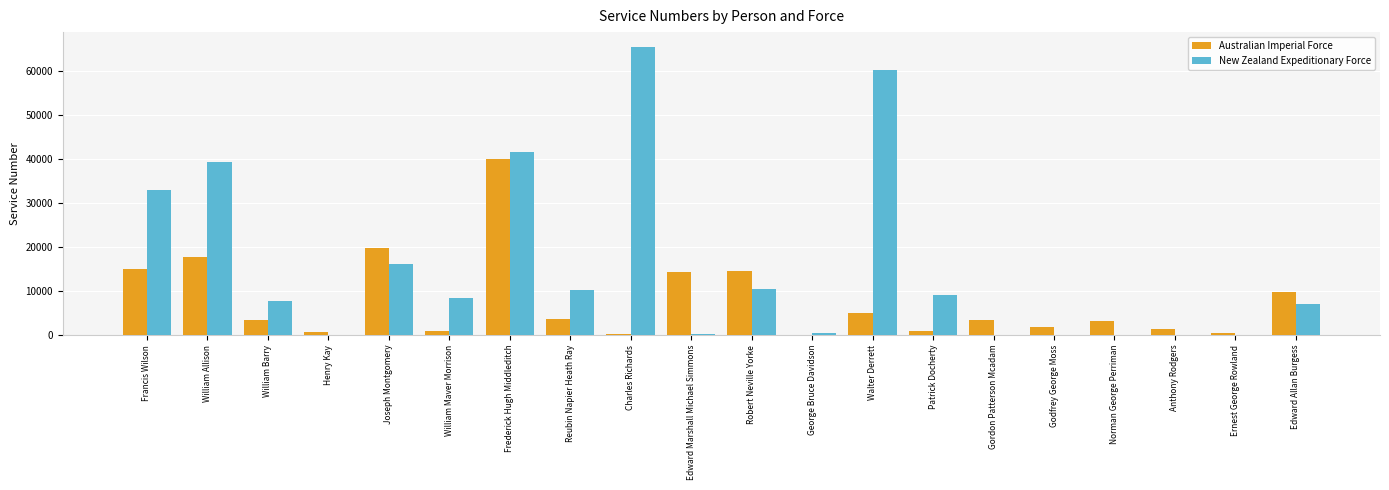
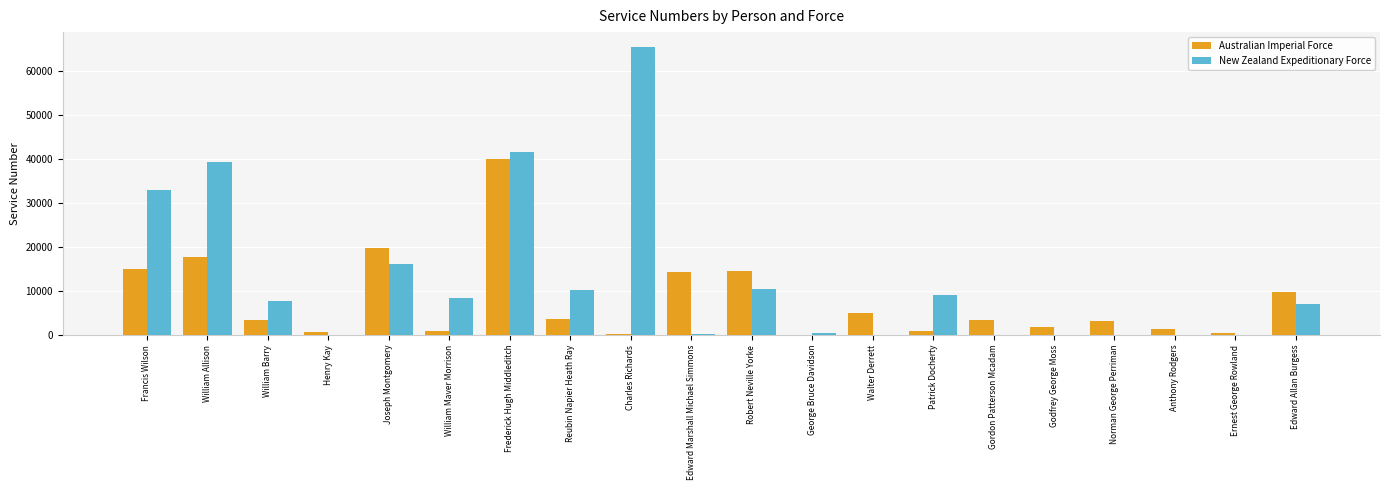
New Zealand Expeditionary Force, Walter Derrett: 60000 -> 0
